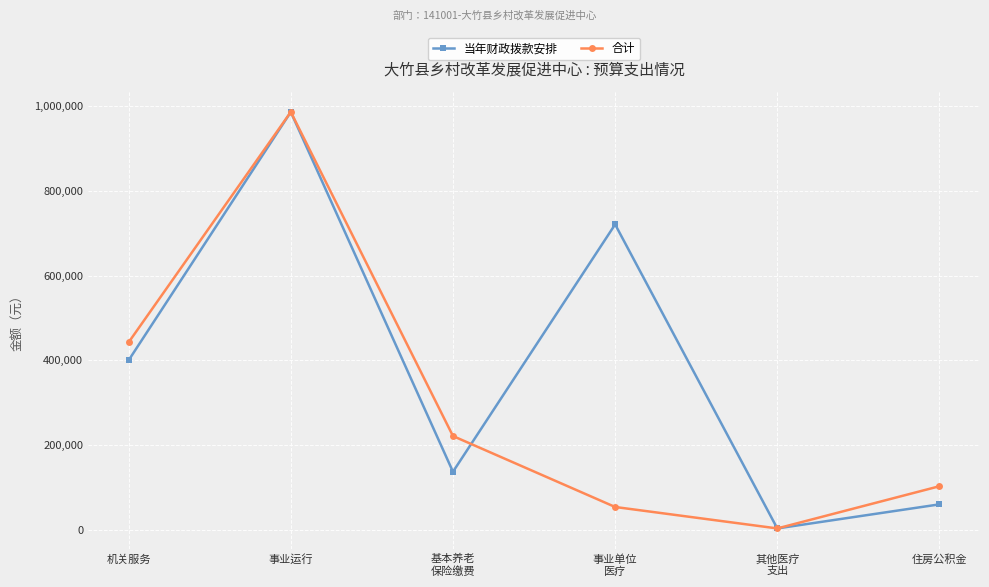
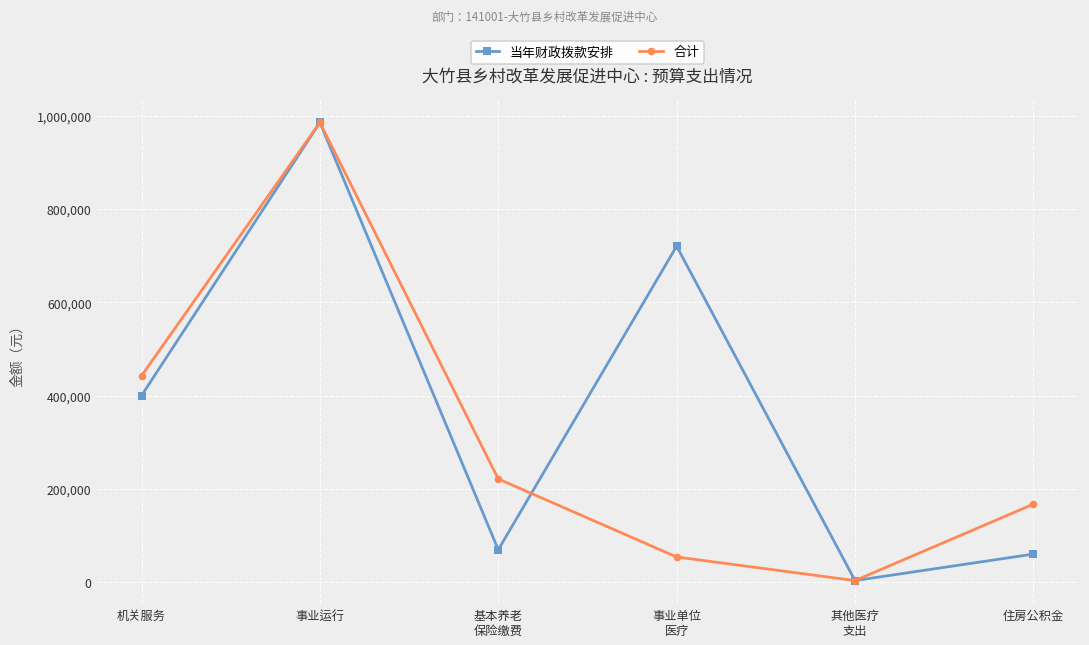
当年财政拨款安排, 基本养老 保险缴费: 140,000 -> 70,000
合计, 住房公积金: 100,000 -> 170,000
